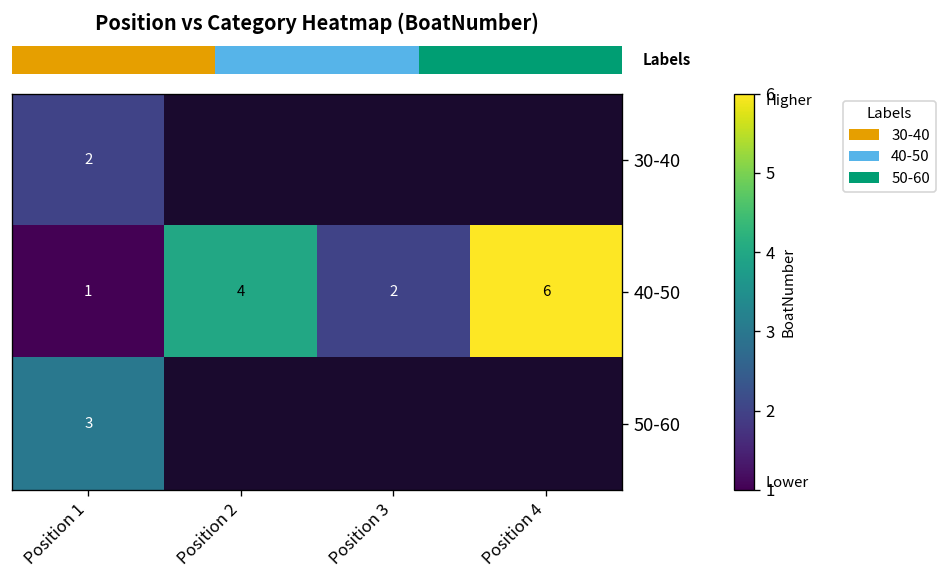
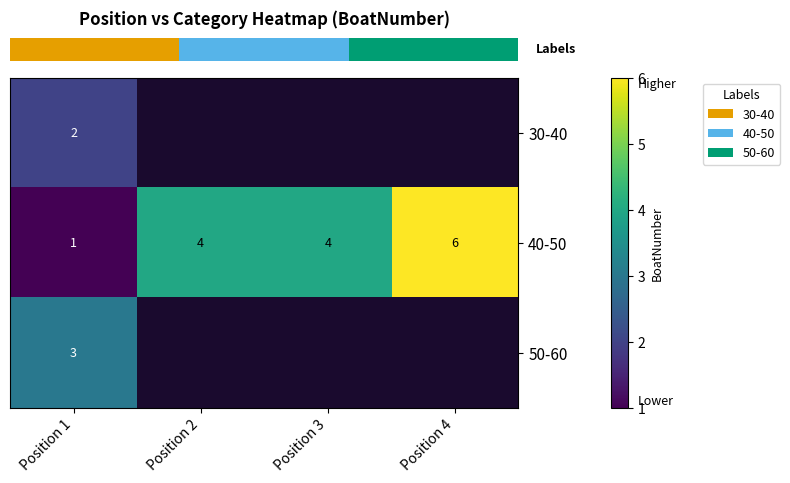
40-50, Position 3: 2 -> 4
